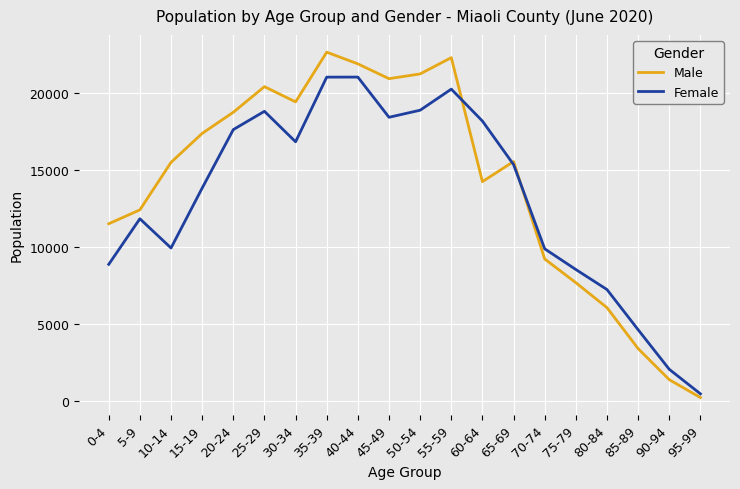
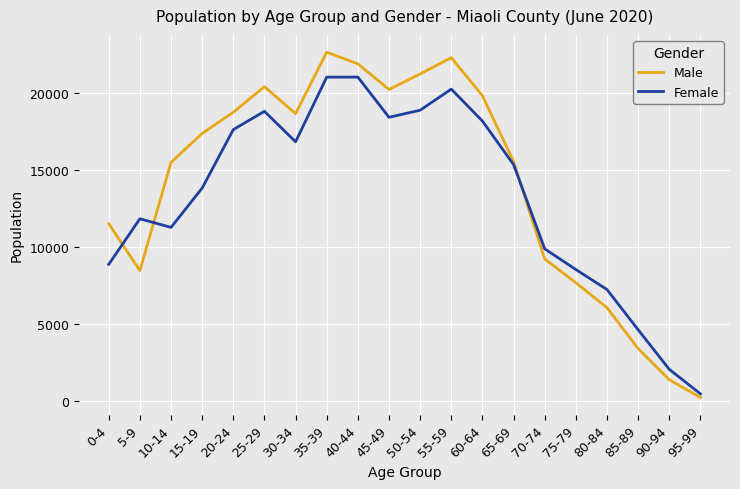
Male, 5-9: 12400 -> 8500
Female, 10-14: 9900 -> 11300
Male, 30-34: 19400 -> 18700
Male, 45-49: 20900 -> 20200
Male, 60-64: 14300 -> 19800
